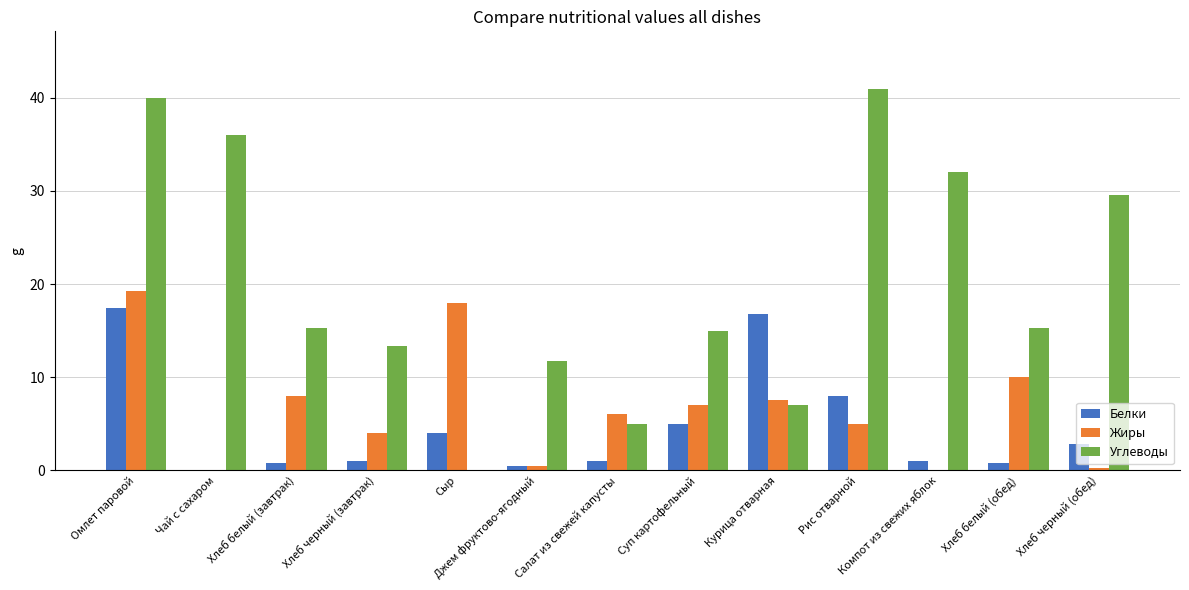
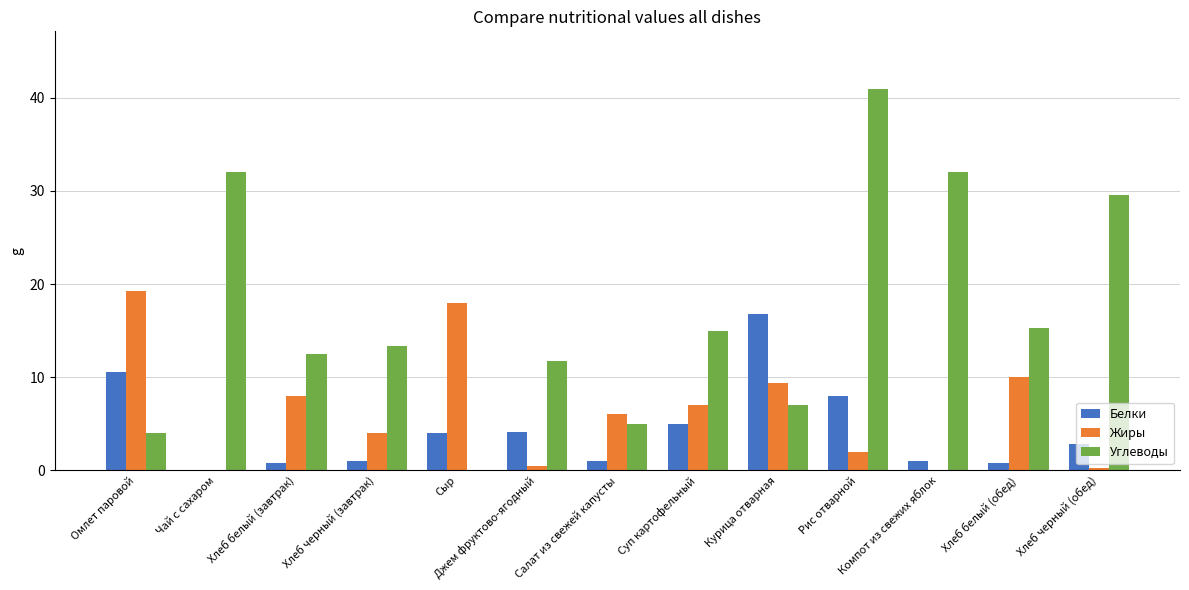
Белки, Омлет паровой: 17 -> 11
Углеводы, Омлет паровой: 40 -> 4
Углеводы, Чай с сахаром: 36 -> 32
Углеводы, Хлеб белый (завтрак): 15 -> 12
Белки, Джем фруктово-ягодный: 0 -> 4
Жиры, Курица отварная: 8 -> 9
Жиры, Рис отварной: 5 -> 2
